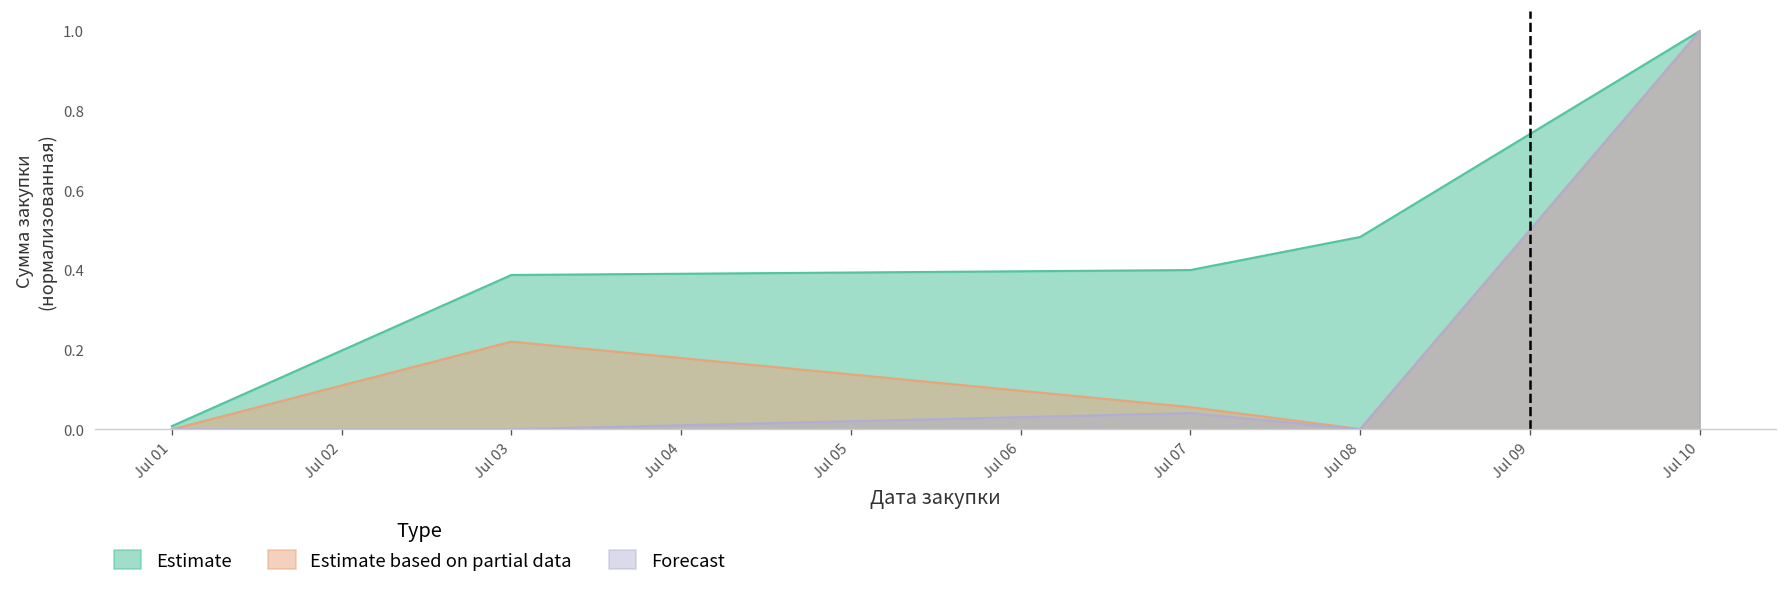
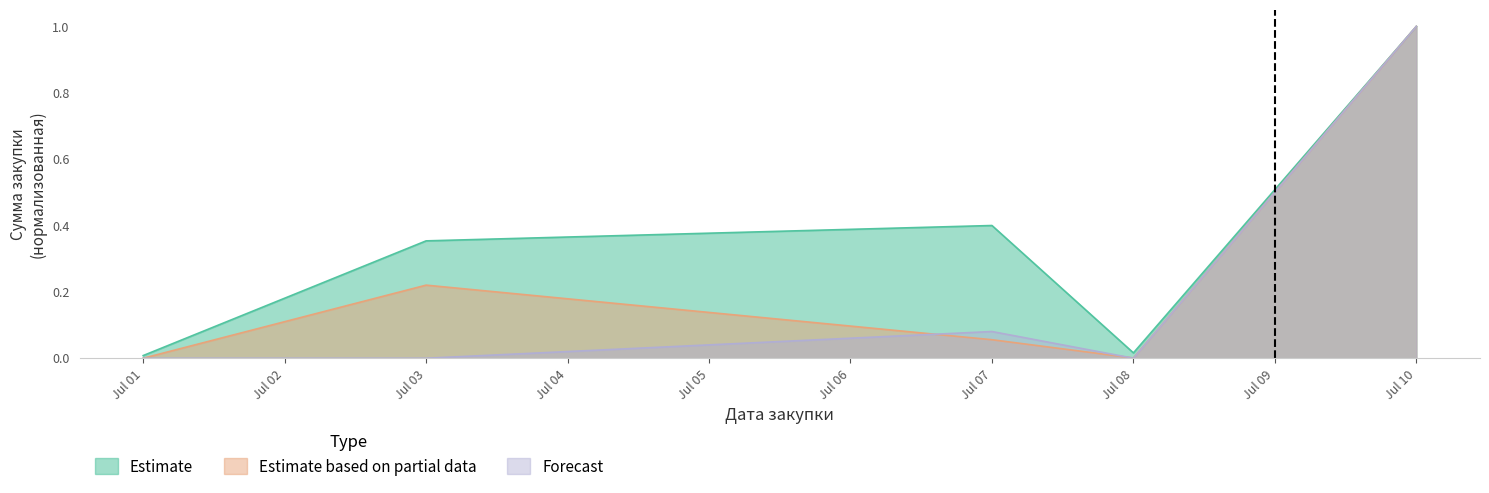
Estimate, Jul 03: 0.39 -> 0.35
Forecast, Jul 07: 0.04 -> 0.08
Estimate, Jul 08: 0.48 -> 0.02
